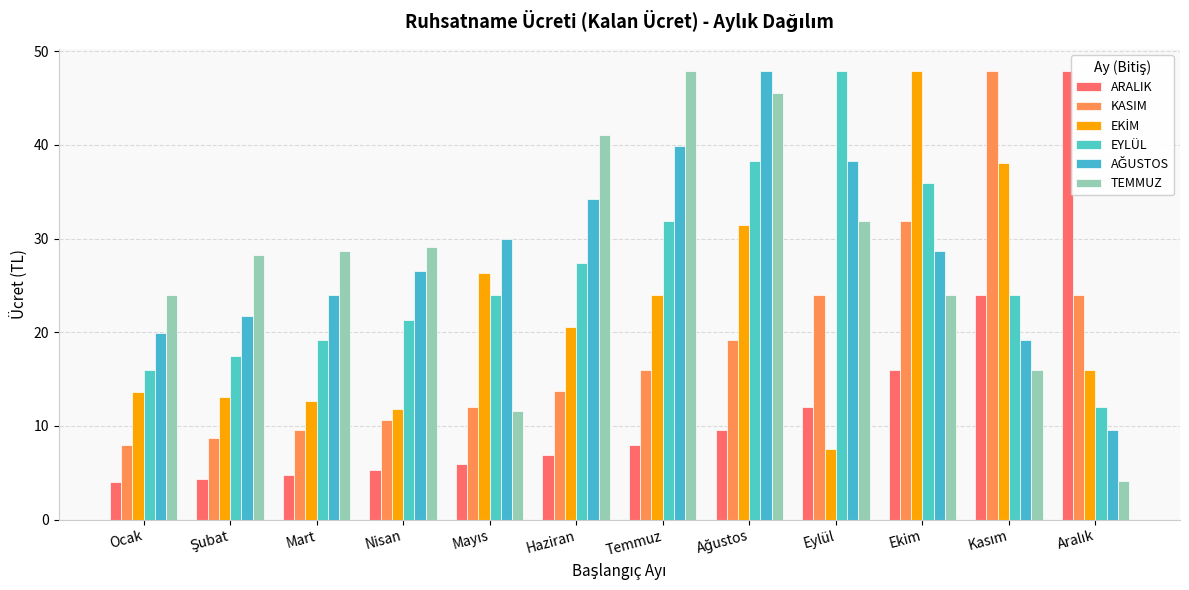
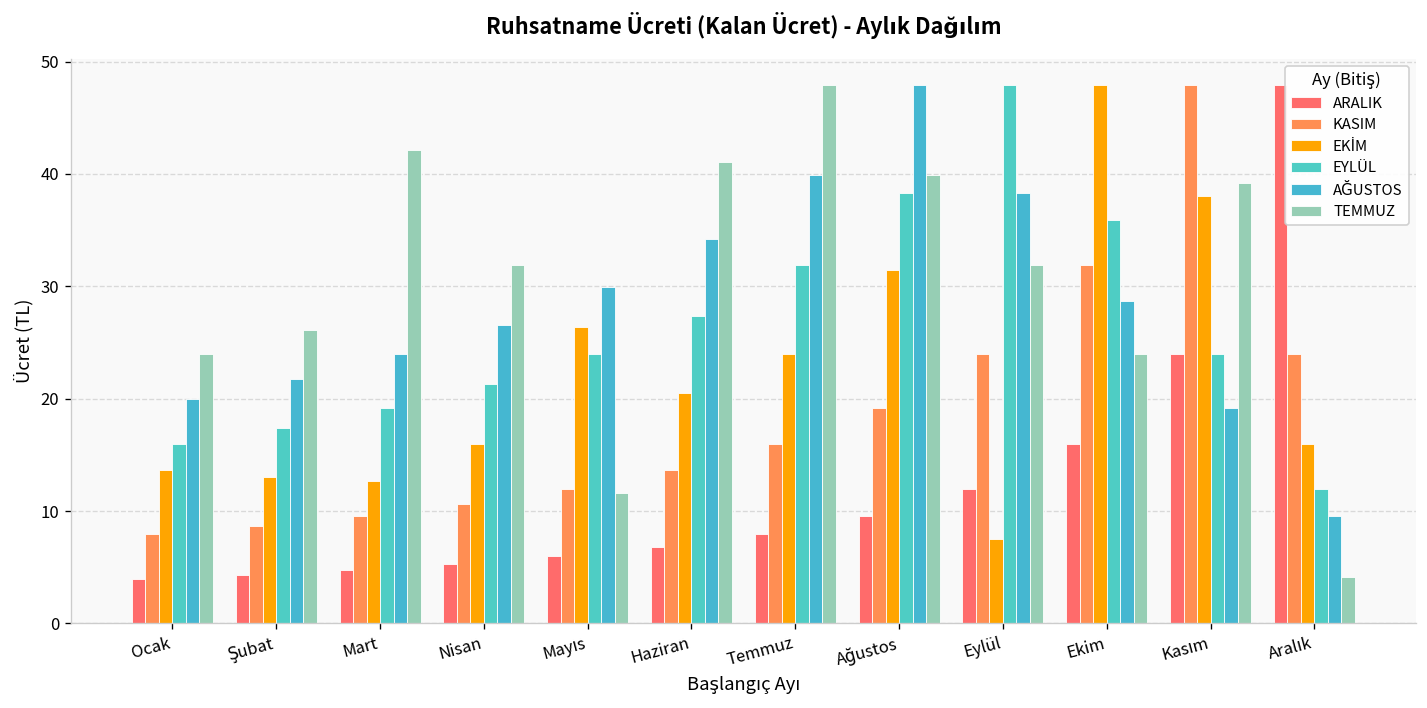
TEMMUZ, Şubat: 28 -> 26
TEMMUZ, Mart: 29 -> 42
EKİM, Nisan: 12 -> 16
TEMMUZ, Nisan: 29 -> 32
TEMMUZ, Ağustos: 46 -> 40
TEMMUZ, Kasım: 16 -> 39
